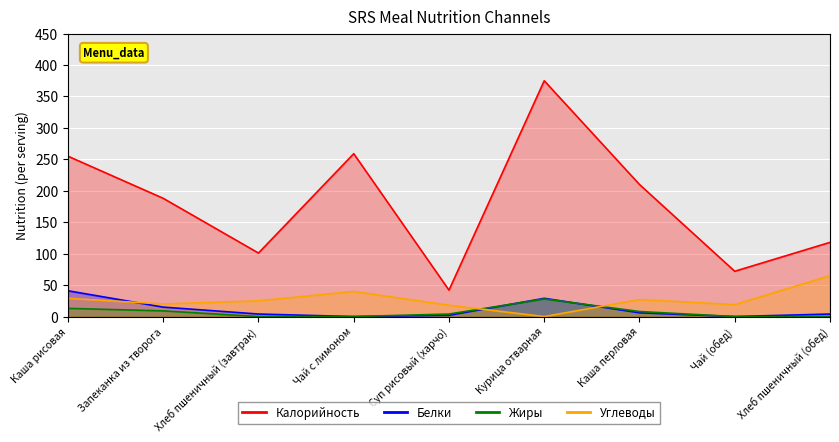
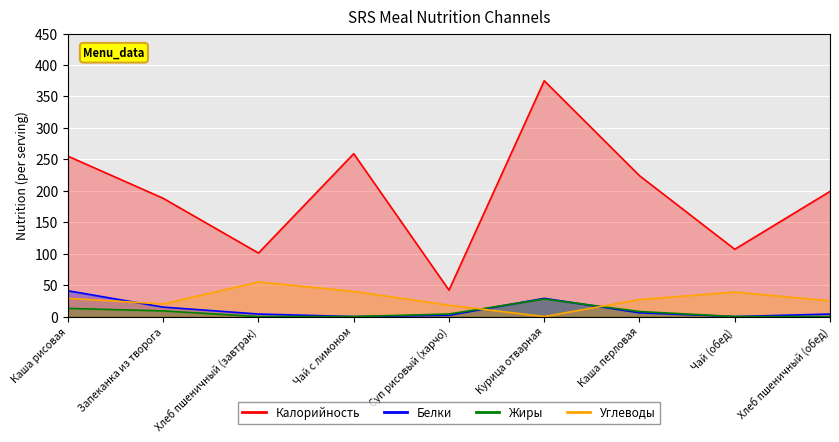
Углеводы, Хлеб пшеничный (завтрак): 30 -> 60
Калорийность, Каша перловая: 210 -> 220
Калорийность, Чай (обед): 70 -> 110
Углеводы, Чай (обед): 20 -> 40
Калорийность, Хлеб пшеничный (обед): 120 -> 200
Углеводы, Хлеб пшеничный (обед): 70 -> 30
